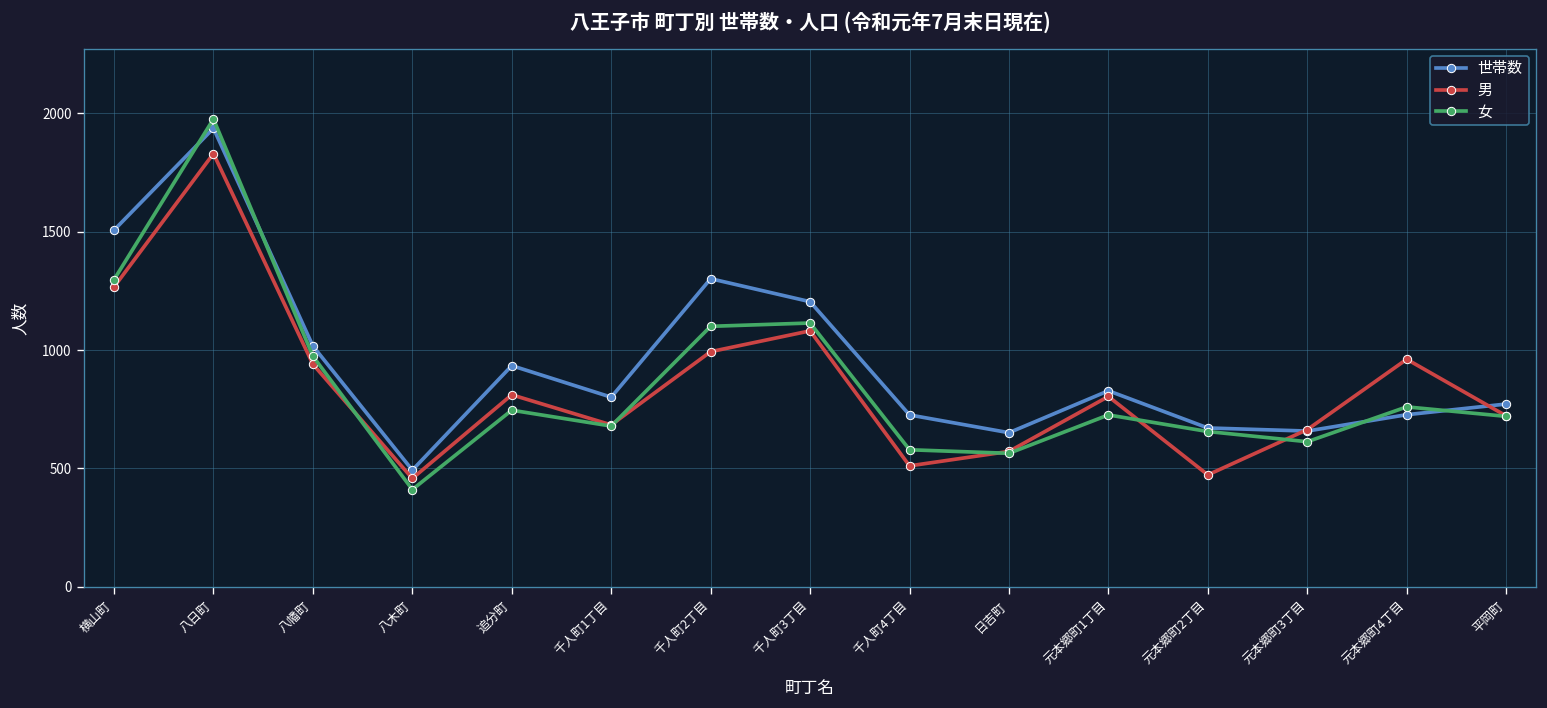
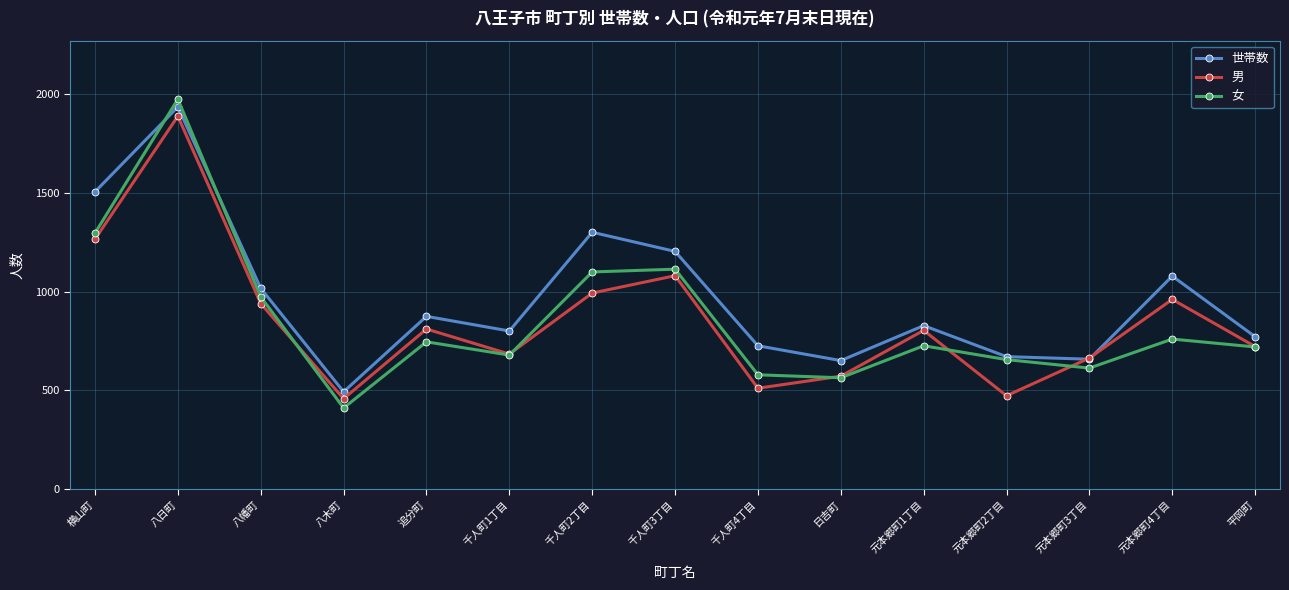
男, 八日町: 1830 -> 1890
世帯数, 追分町: 930 -> 880
世帯数, 元本郷町4丁目: 730 -> 1080
